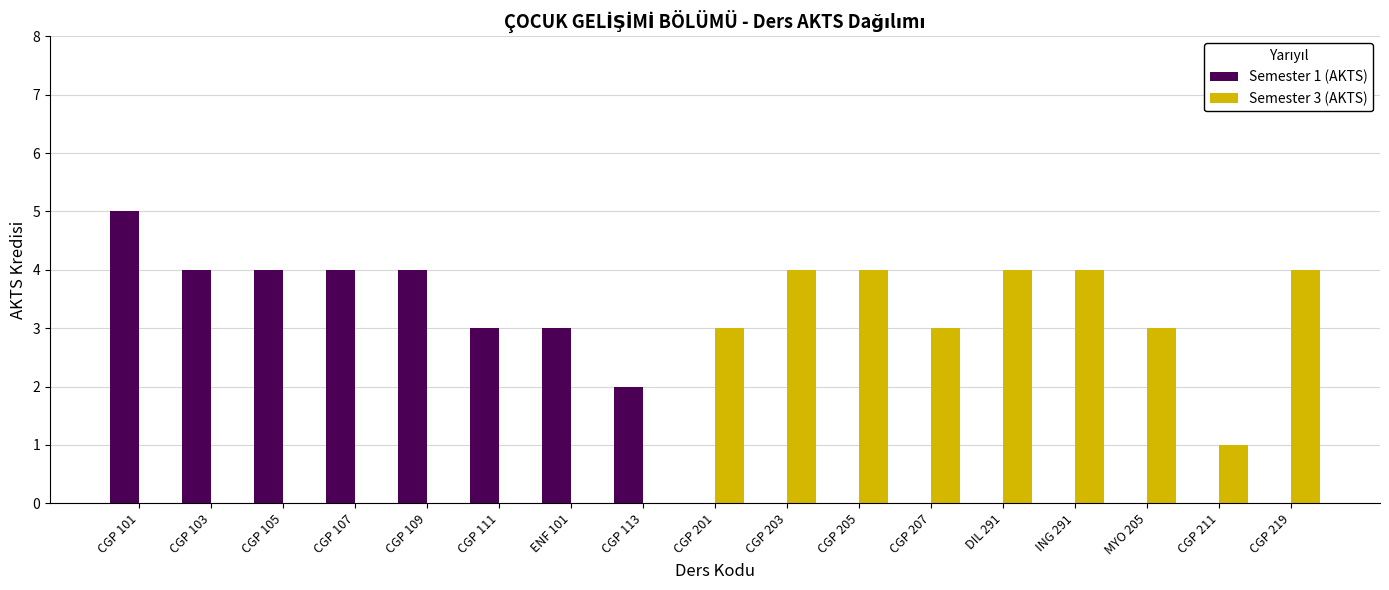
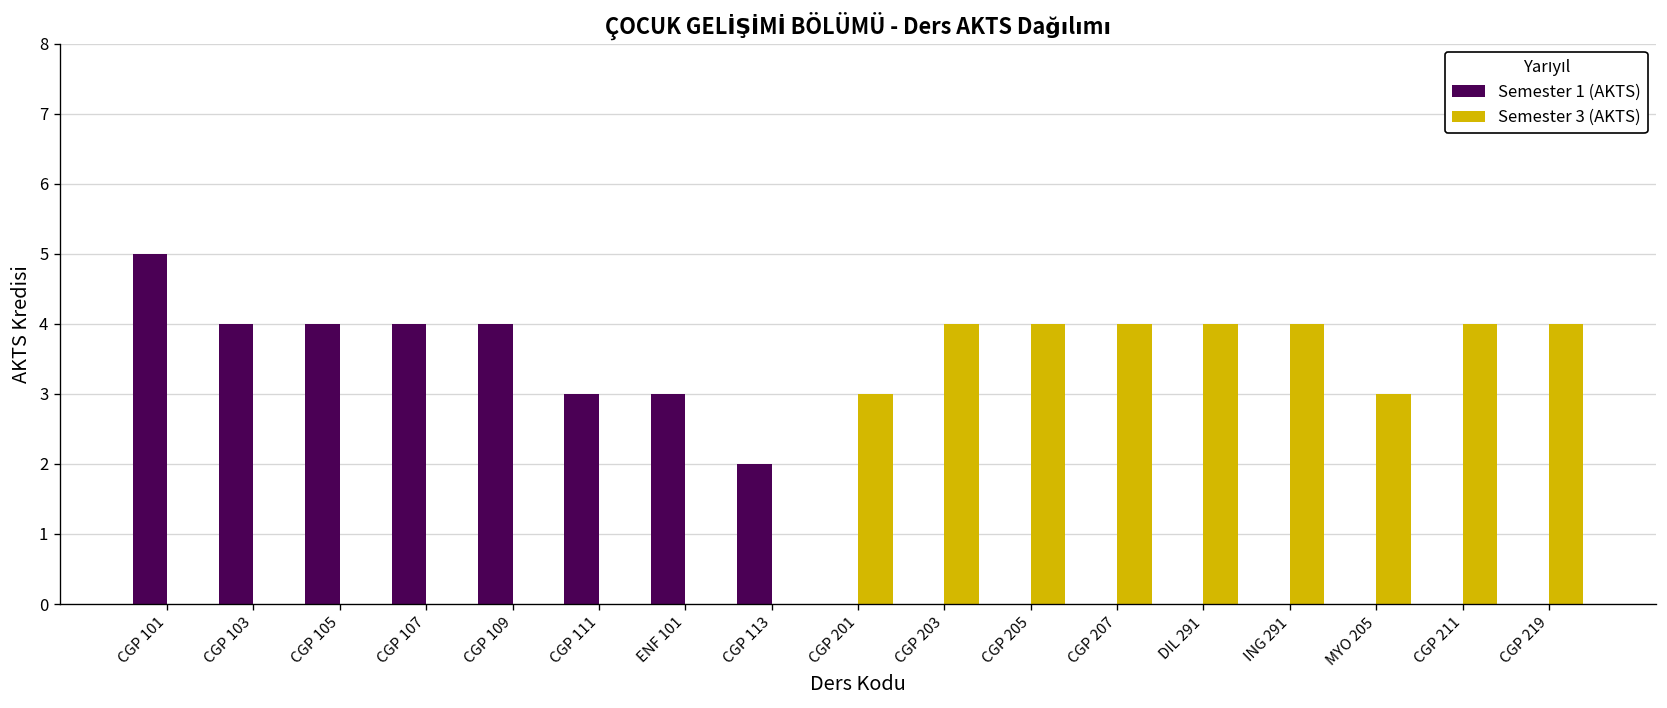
Semester 3 (AKTS), CGP 207: 3 -> 4
Semester 3 (AKTS), CGP 211: 1 -> 4
